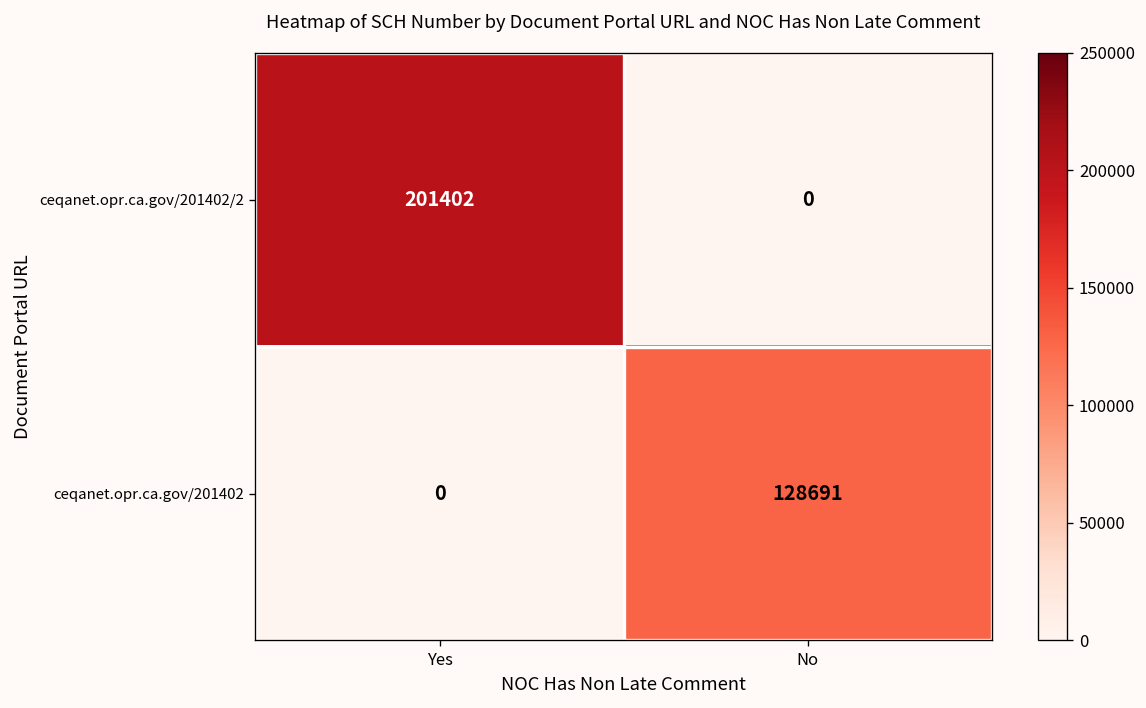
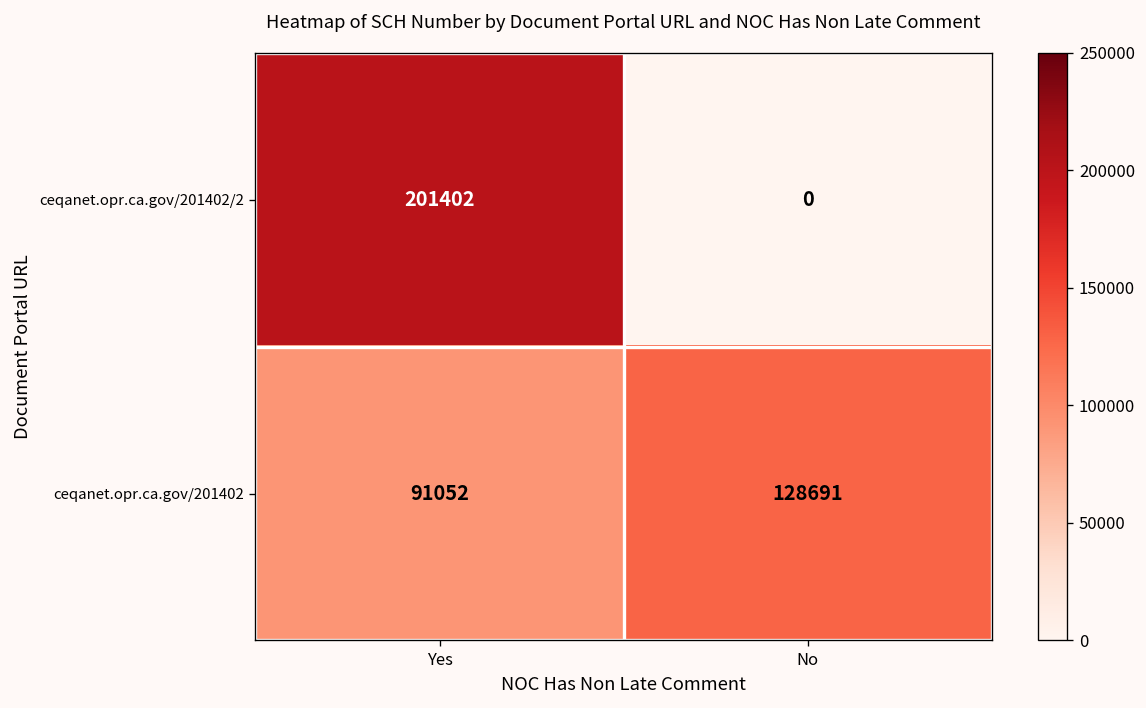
ceqanet.opr.ca.gov/201402, Yes: 0 -> 91052
